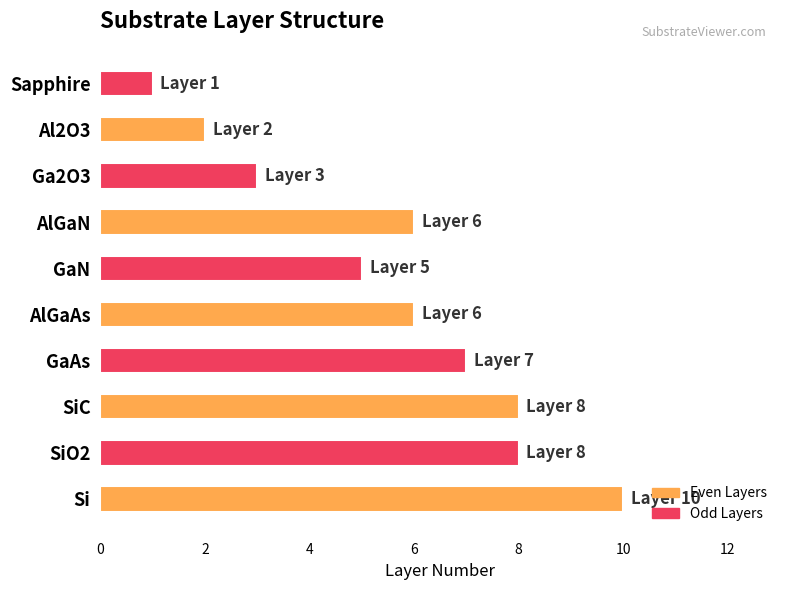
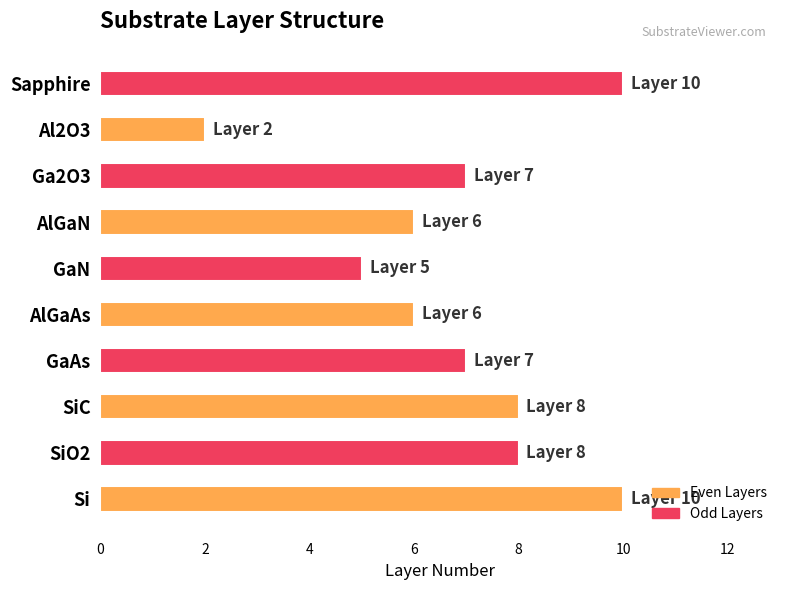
Sapphire: 1 -> 10
Ga2O3: 3 -> 7
